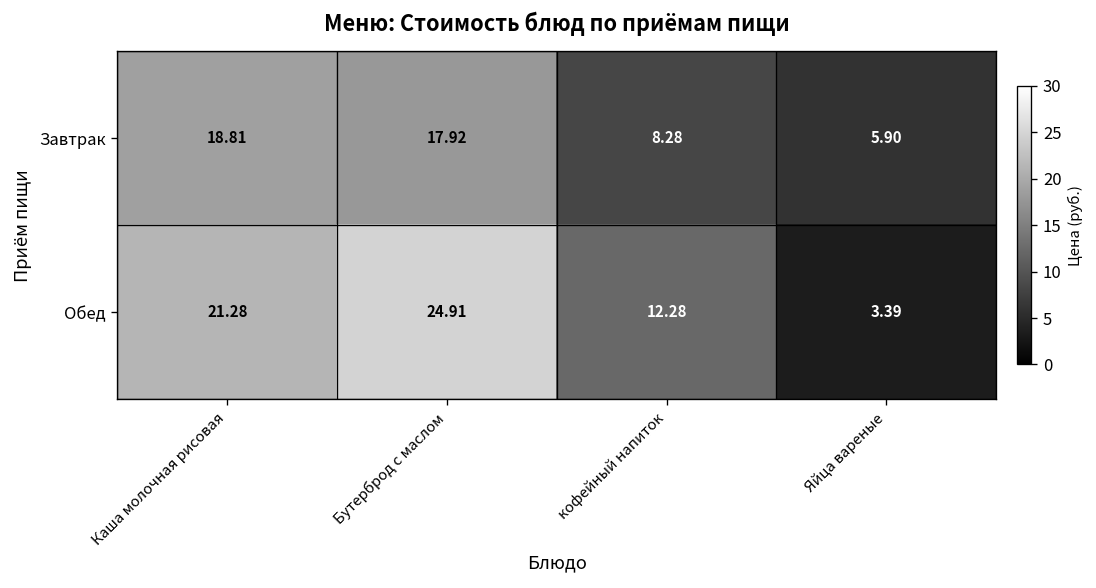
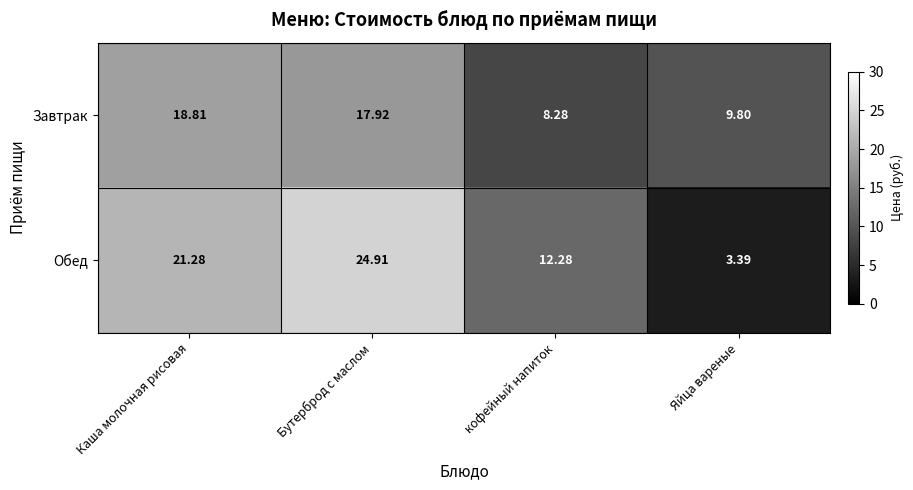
Завтрак, Яйца вареные: 5.90 -> 9.80
